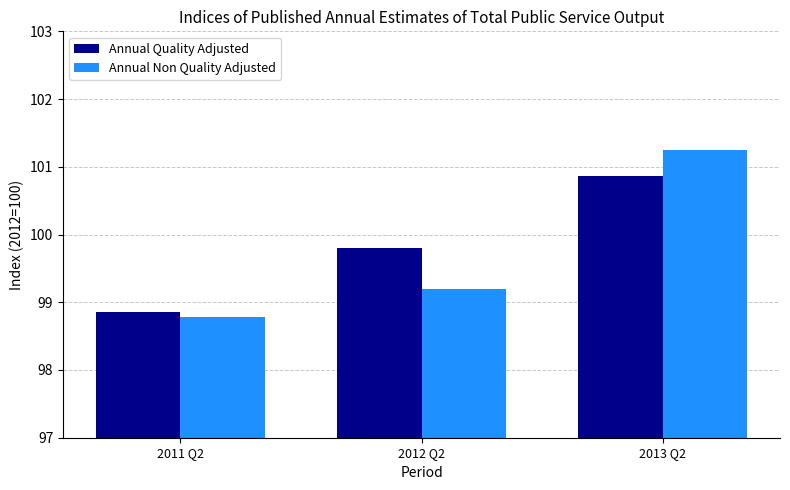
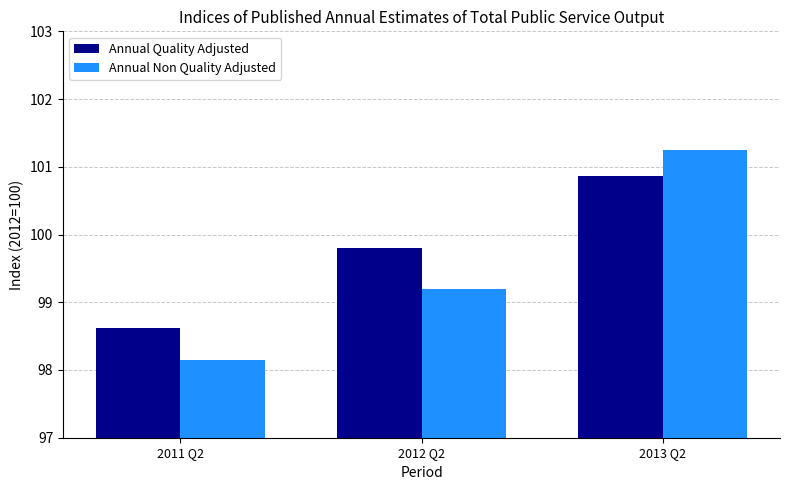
Annual Quality Adjusted, 2011 Q2: 98.9 -> 98.6
Annual Non Quality Adjusted, 2011 Q2: 98.8 -> 98.1
